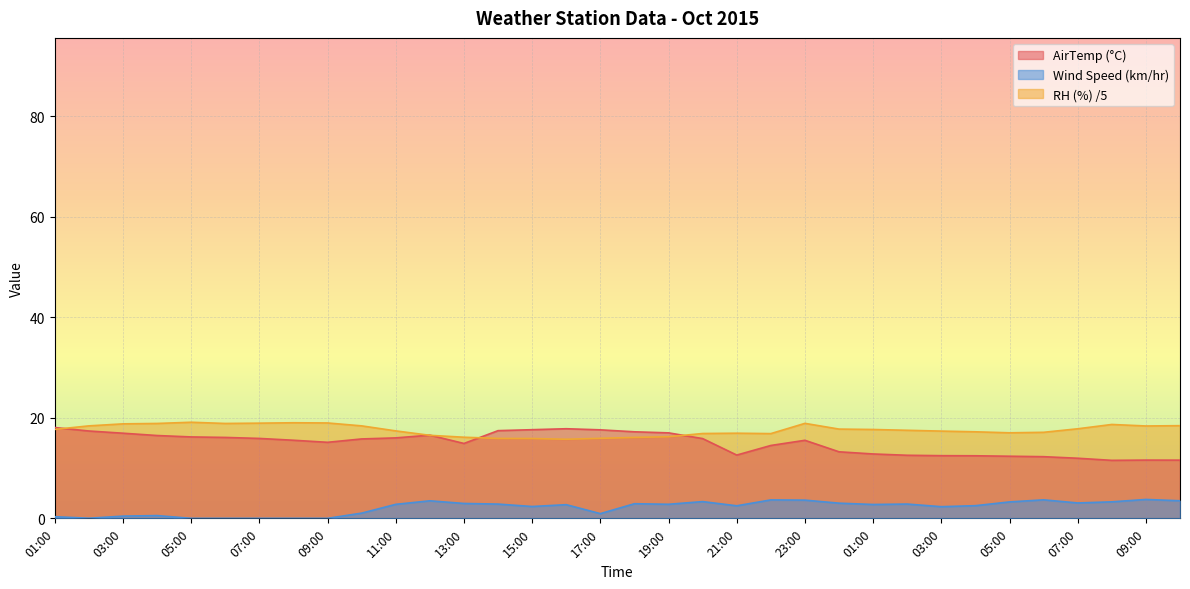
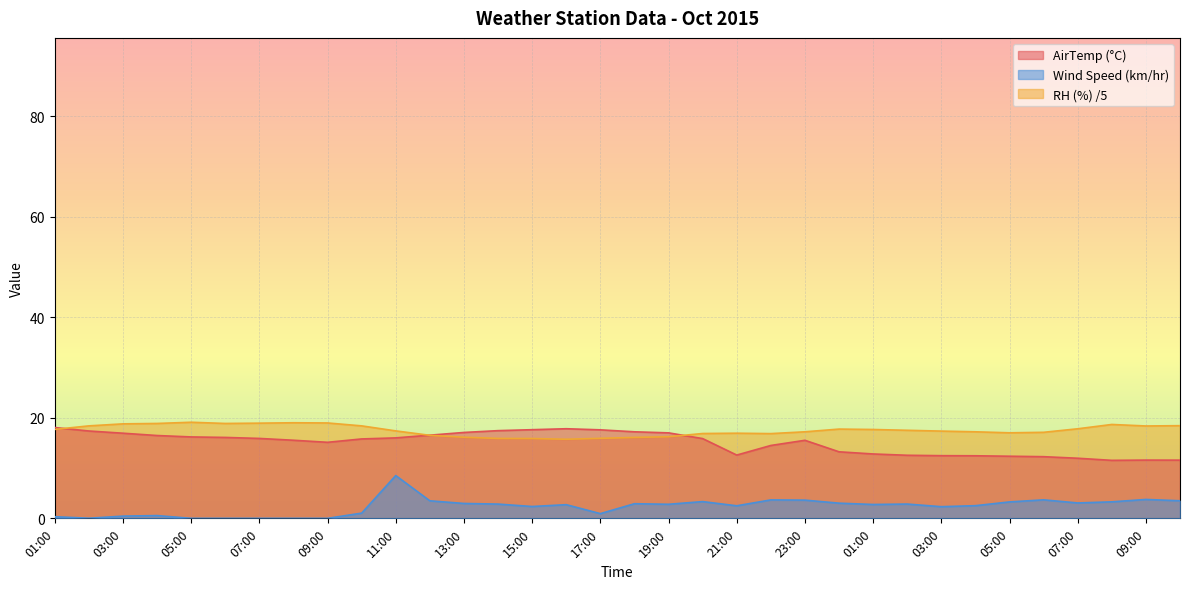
Wind Speed (km/hr), 11:00: 3 -> 9
AirTemp (°C), 13:00: 15 -> 17
RH (%) /5, 23:00: 19 -> 17
